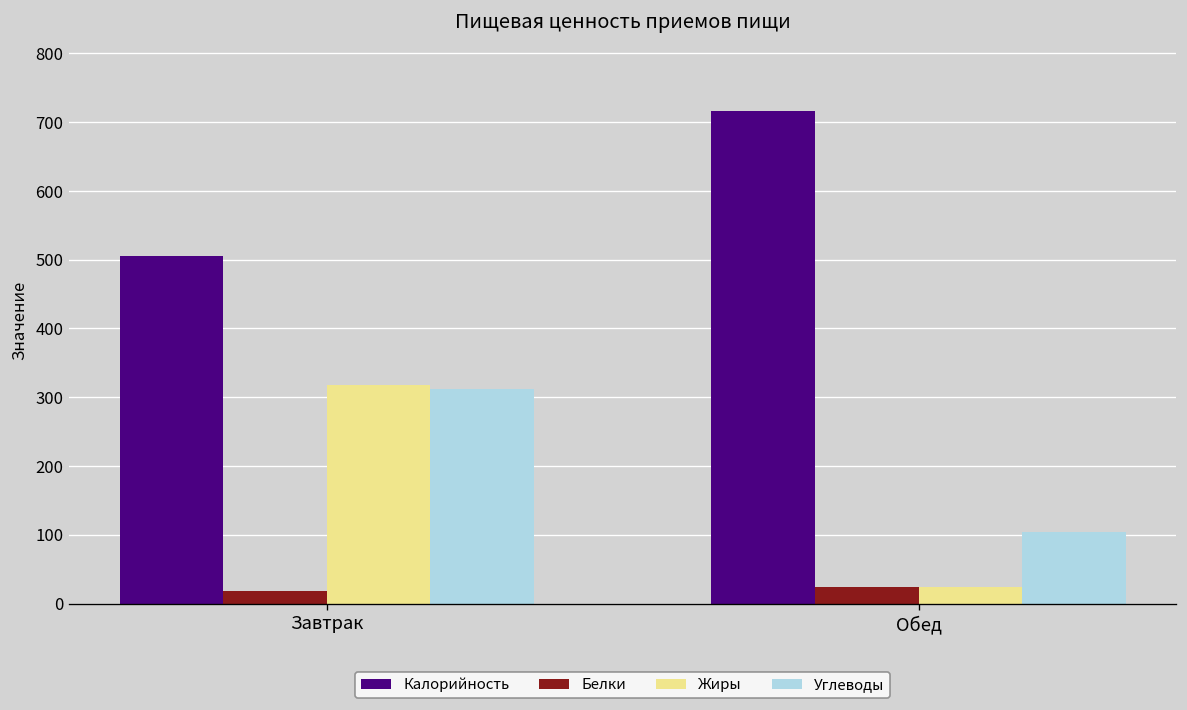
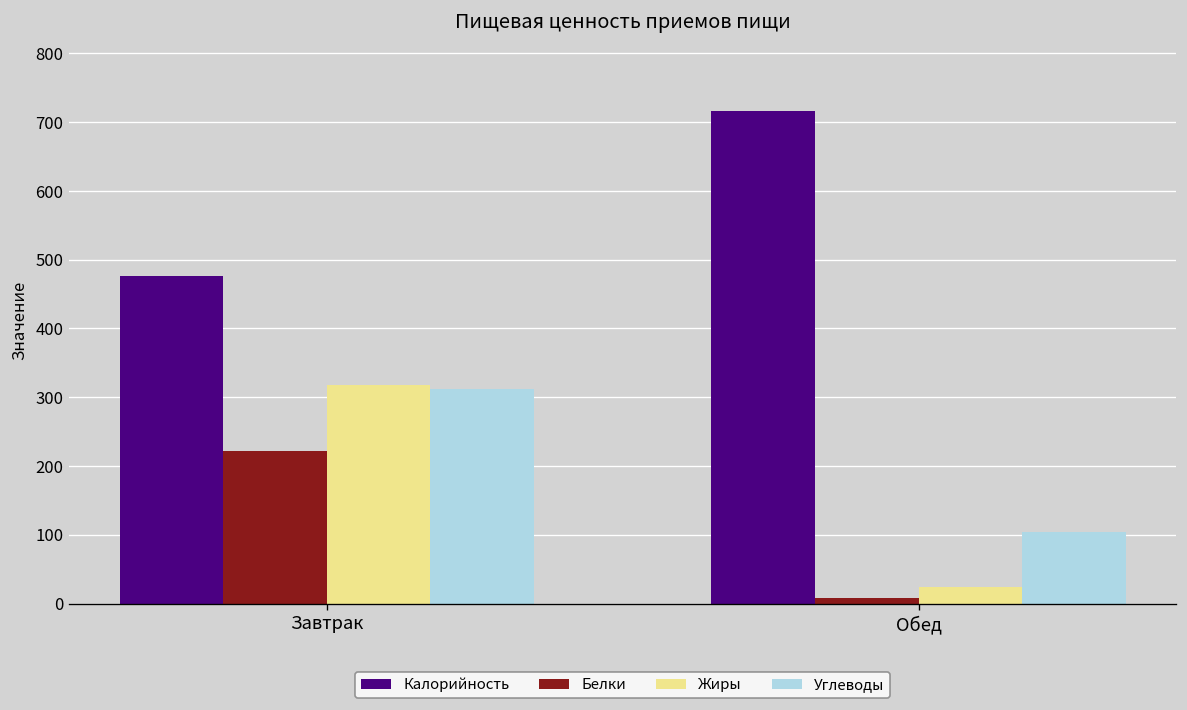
Калорийность, Завтрак: 510 -> 480
Белки, Завтрак: 20 -> 220
Белки, Обед: 20 -> 10
